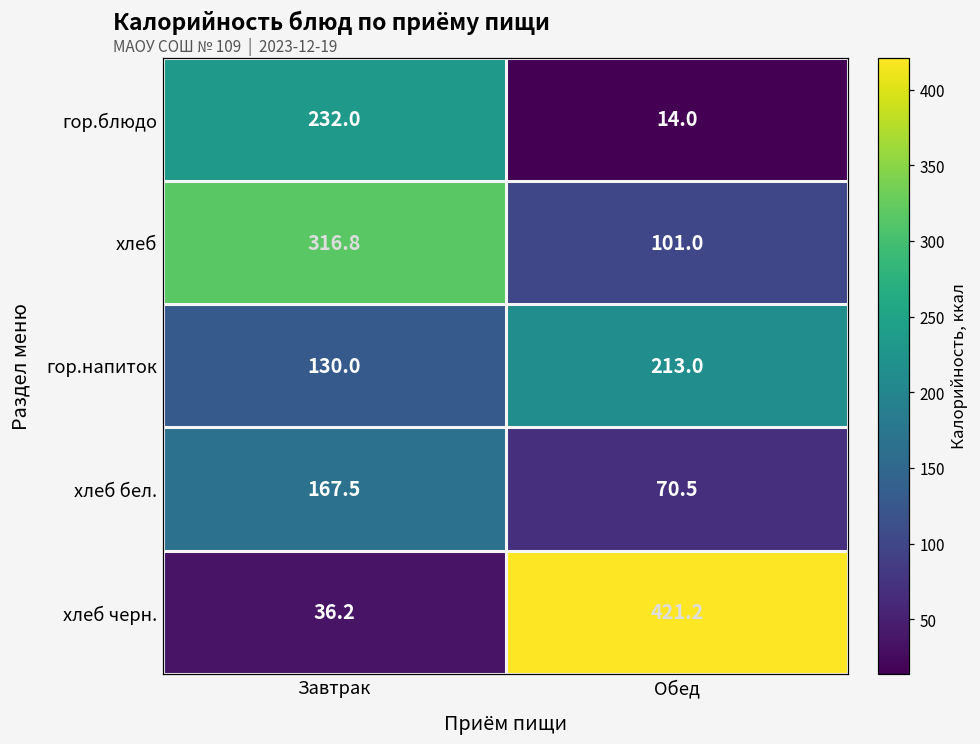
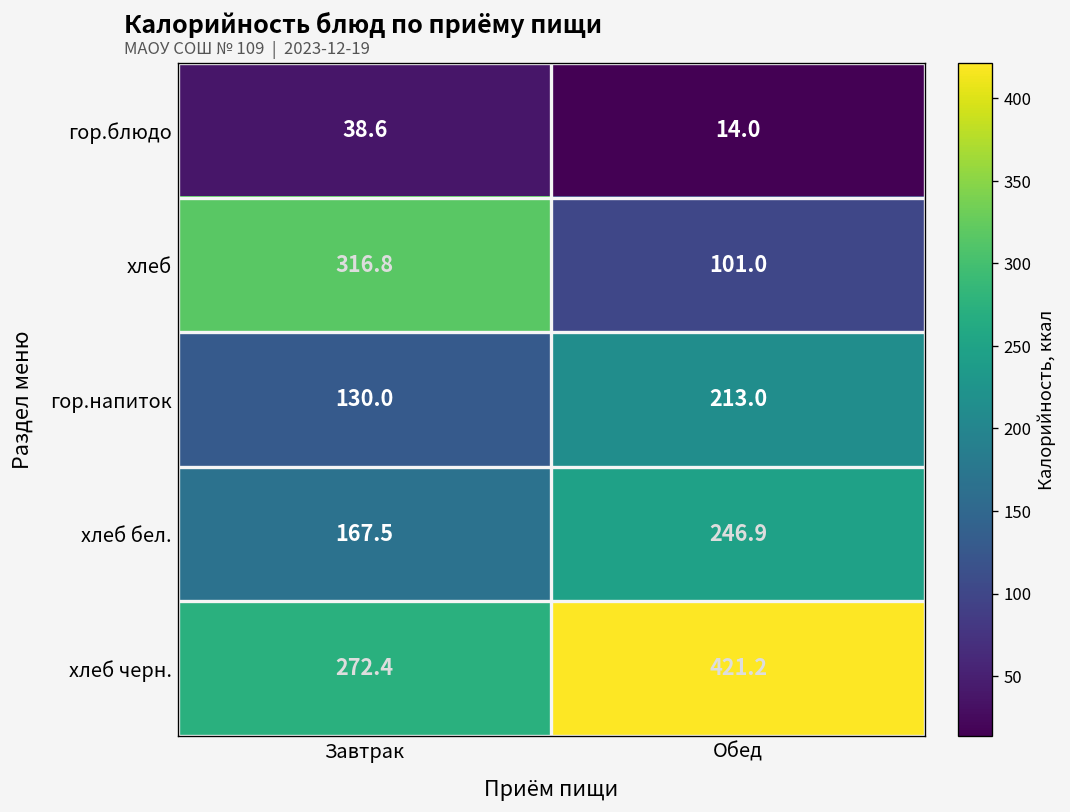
гор.блюдо, Завтрак: 232.0 -> 38.6
хлеб бел., Обед: 70.5 -> 246.9
хлеб черн., Завтрак: 36.2 -> 272.4
